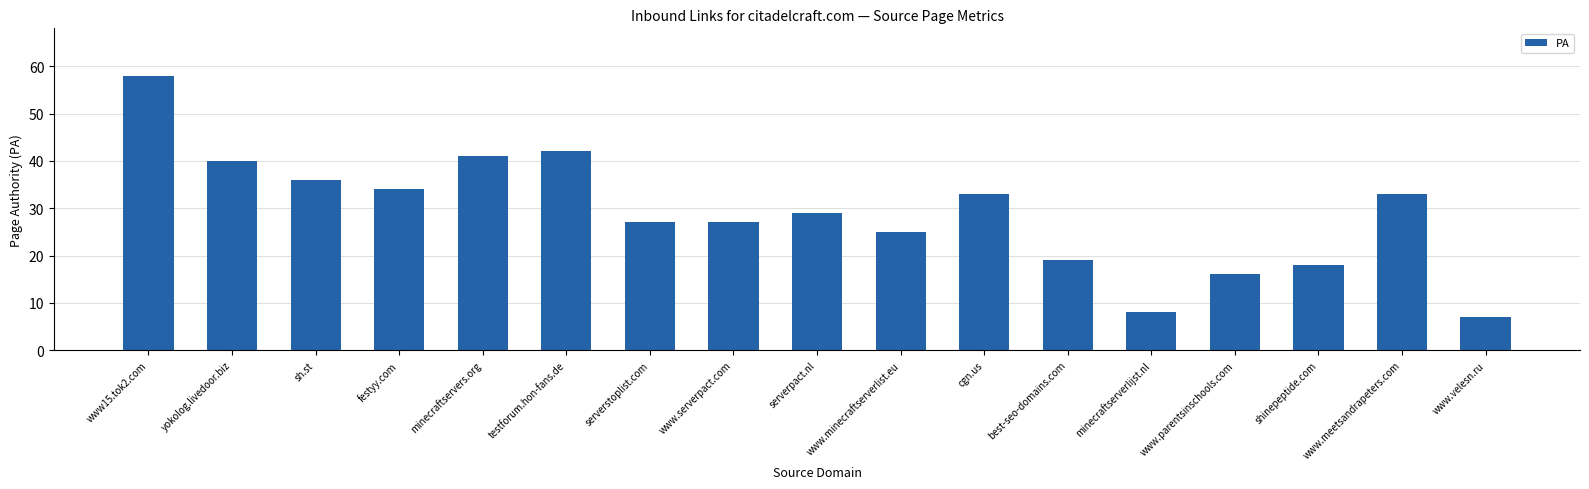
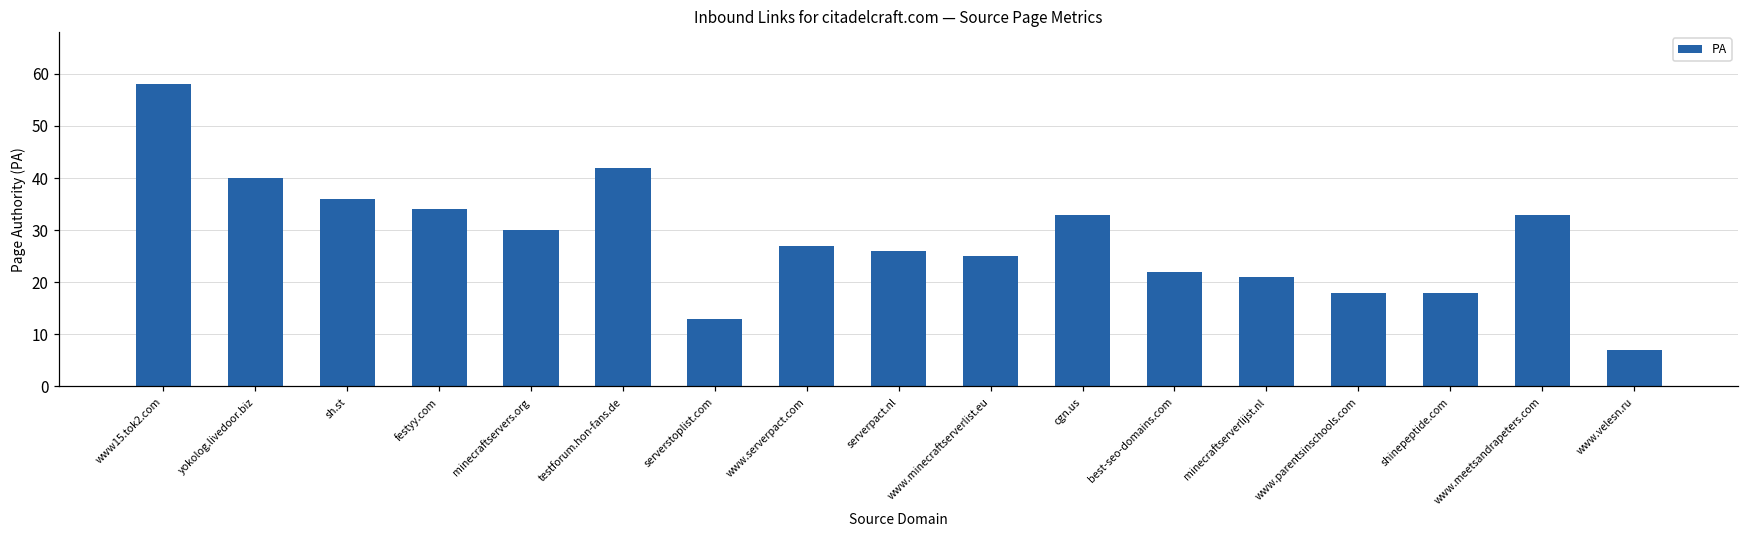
minecraftservers.org: 41 -> 30
serverstoplist.com: 27 -> 13
serverpact.nl: 29 -> 26
best-seo-domains.com: 19 -> 22
minecraftserverlijst.nl: 8 -> 21
www.parentsinschools.com: 16 -> 18
